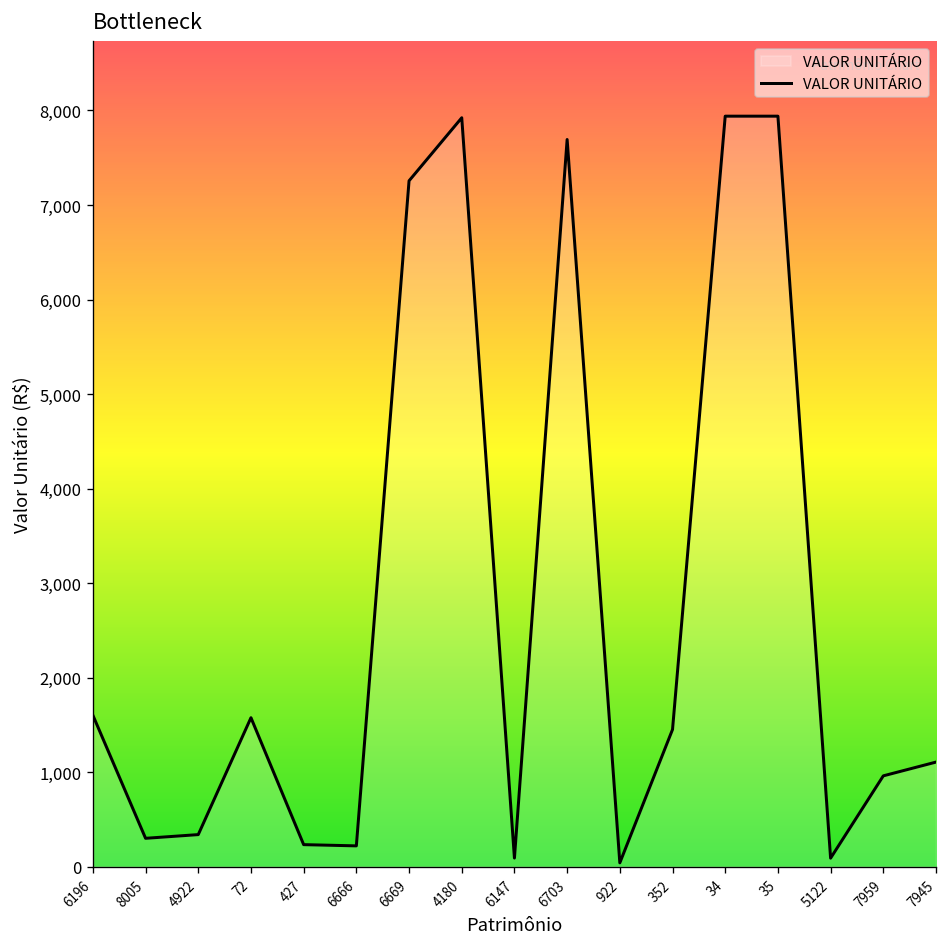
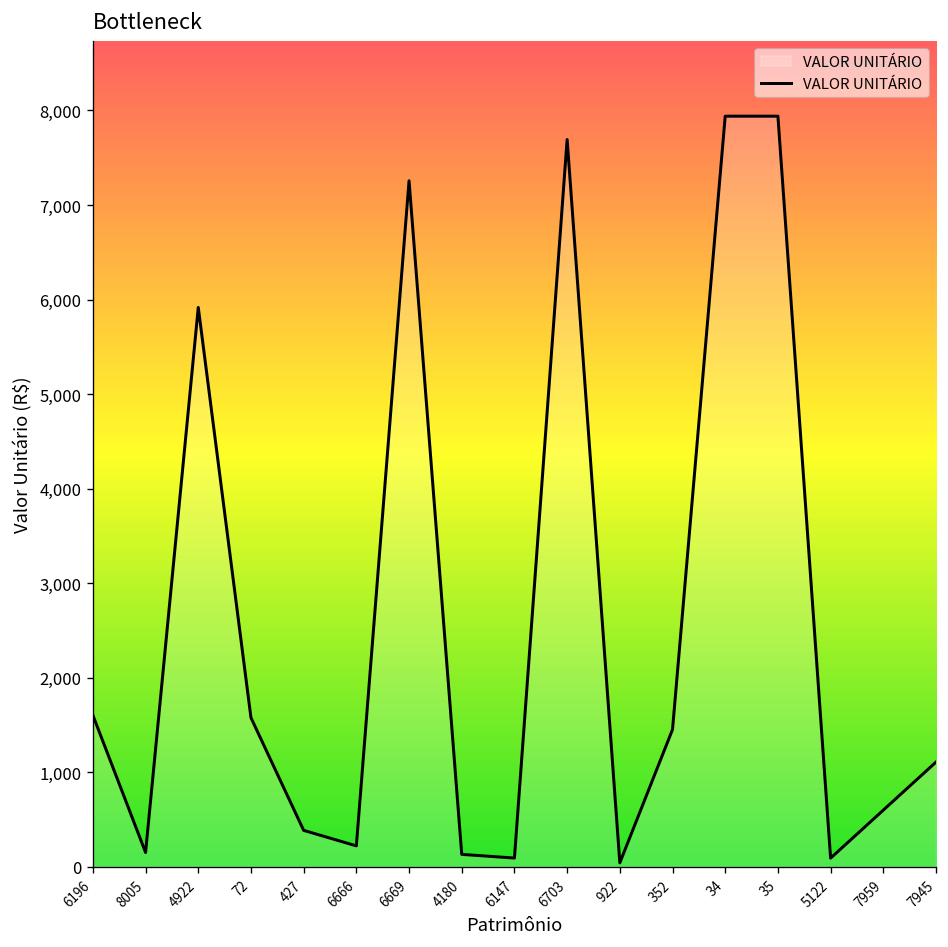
8005: 300 -> 100
4922: 300 -> 5,900
427: 200 -> 400
4180: 7,900 -> 100
7959: 1,000 -> 600
